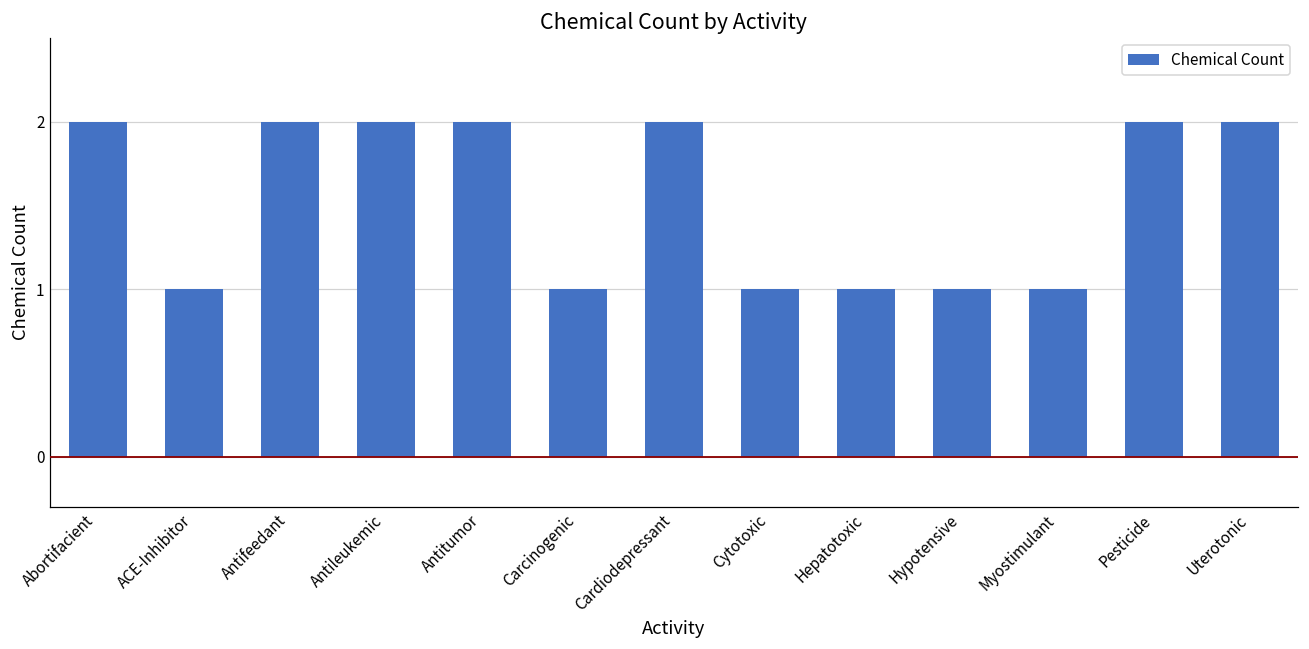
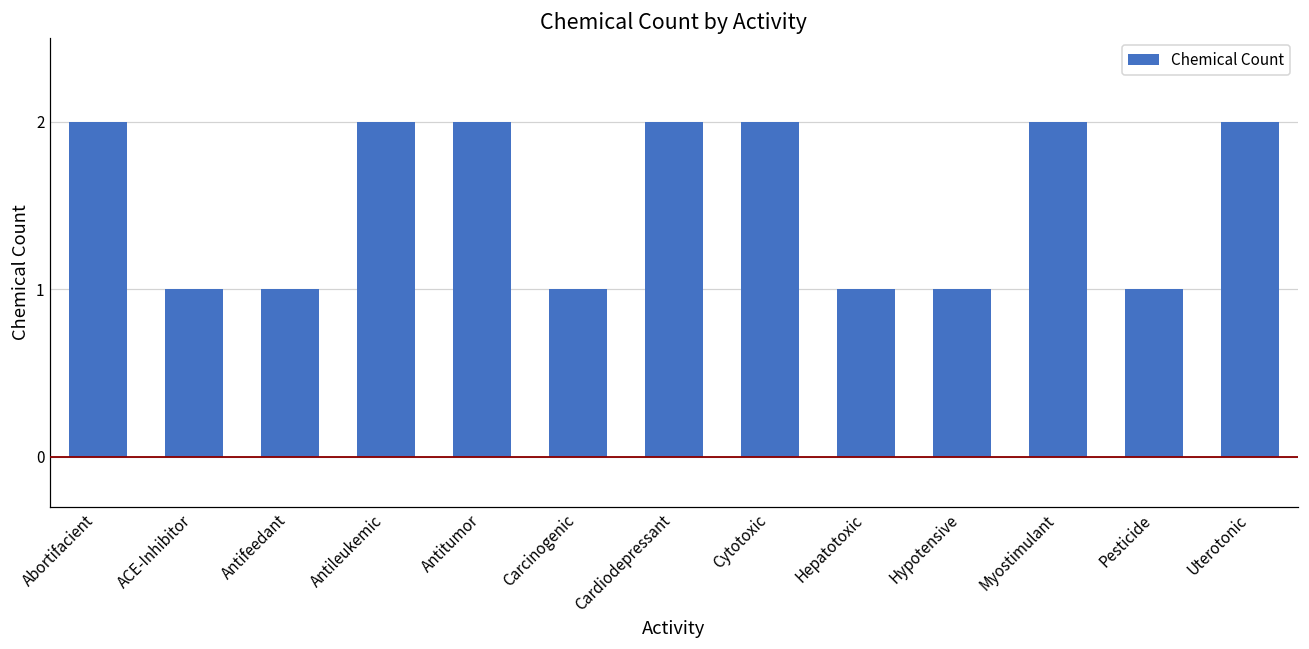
Antifeedant: 2 -> 1
Cytotoxic: 1 -> 2
Myostimulant: 1 -> 2
Pesticide: 2 -> 1
